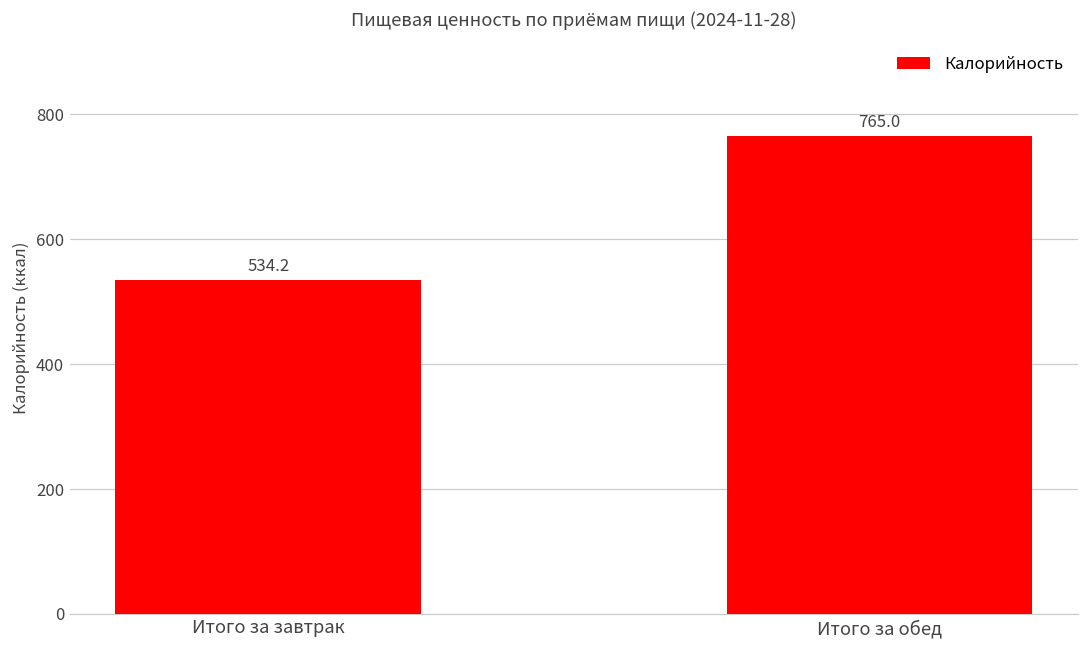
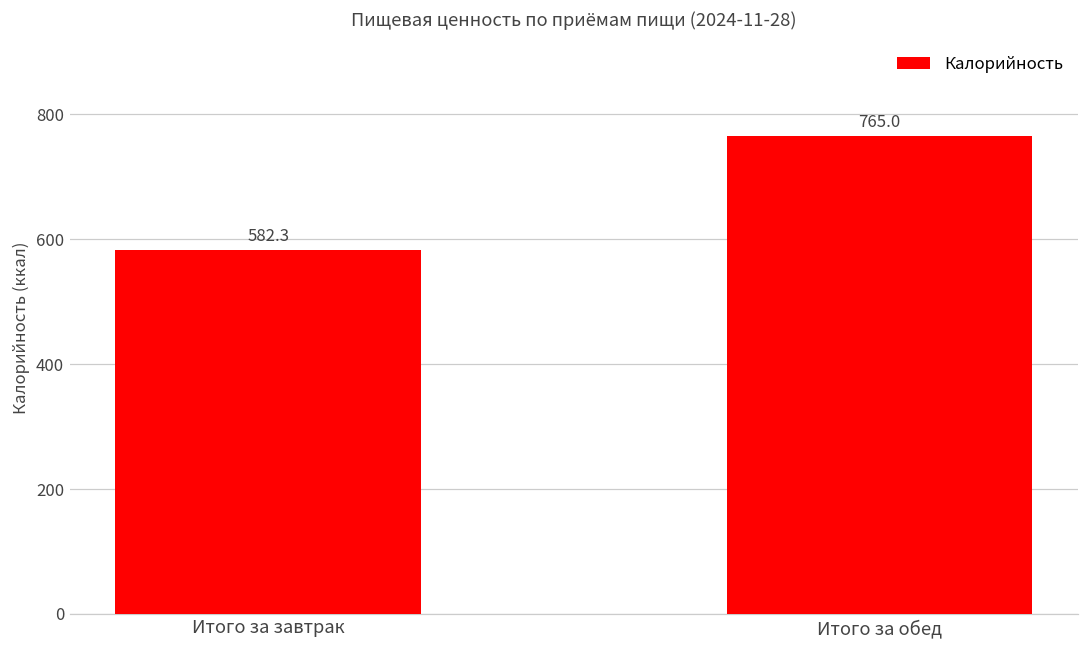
Итого за завтрак: 534.2 -> 582.3
